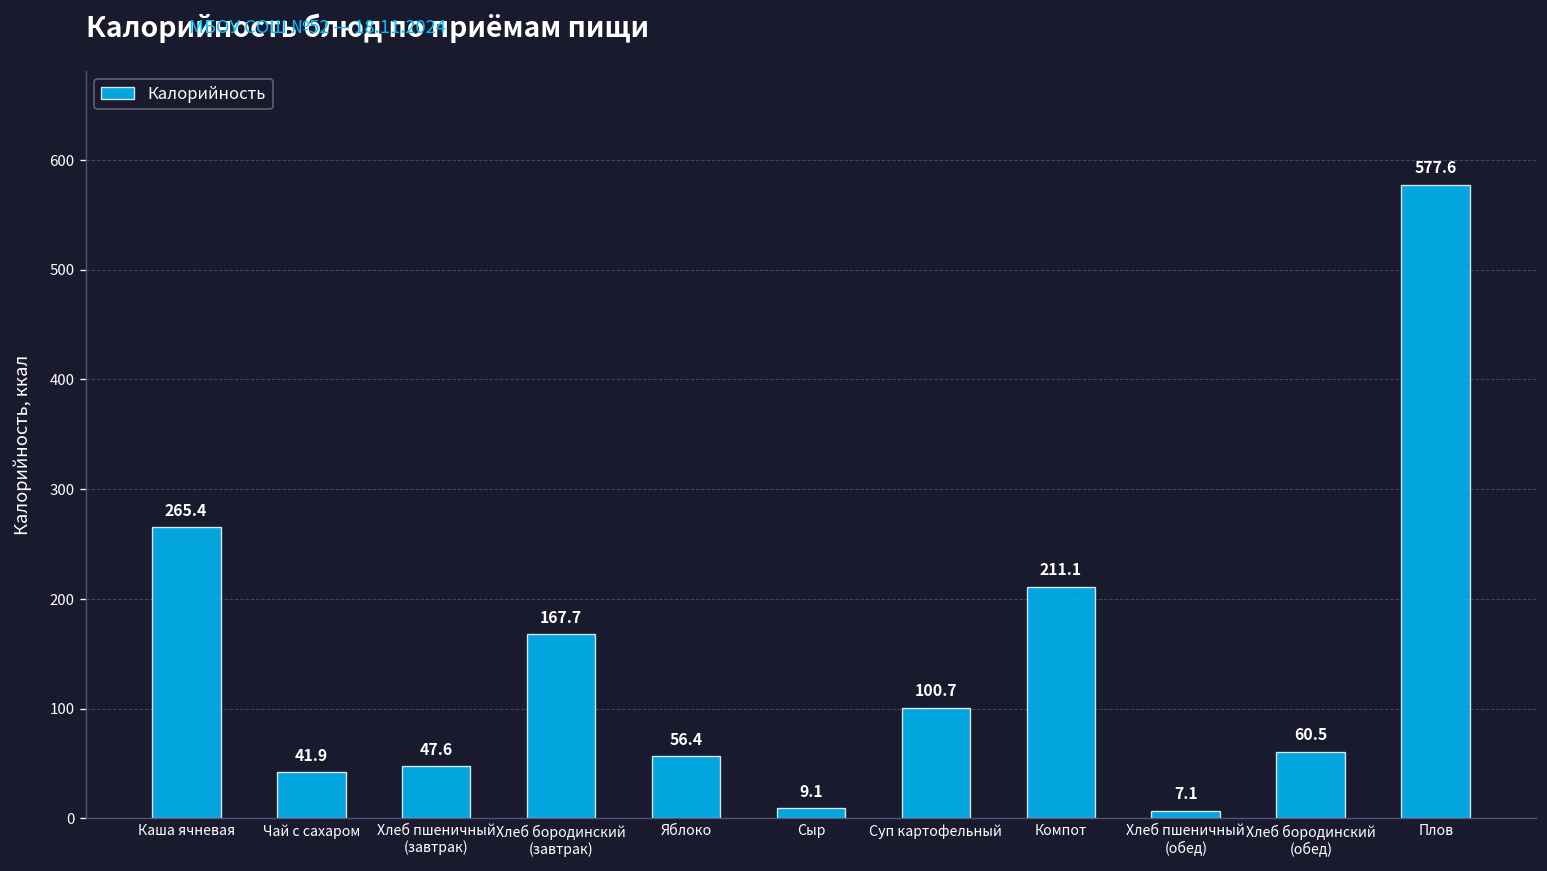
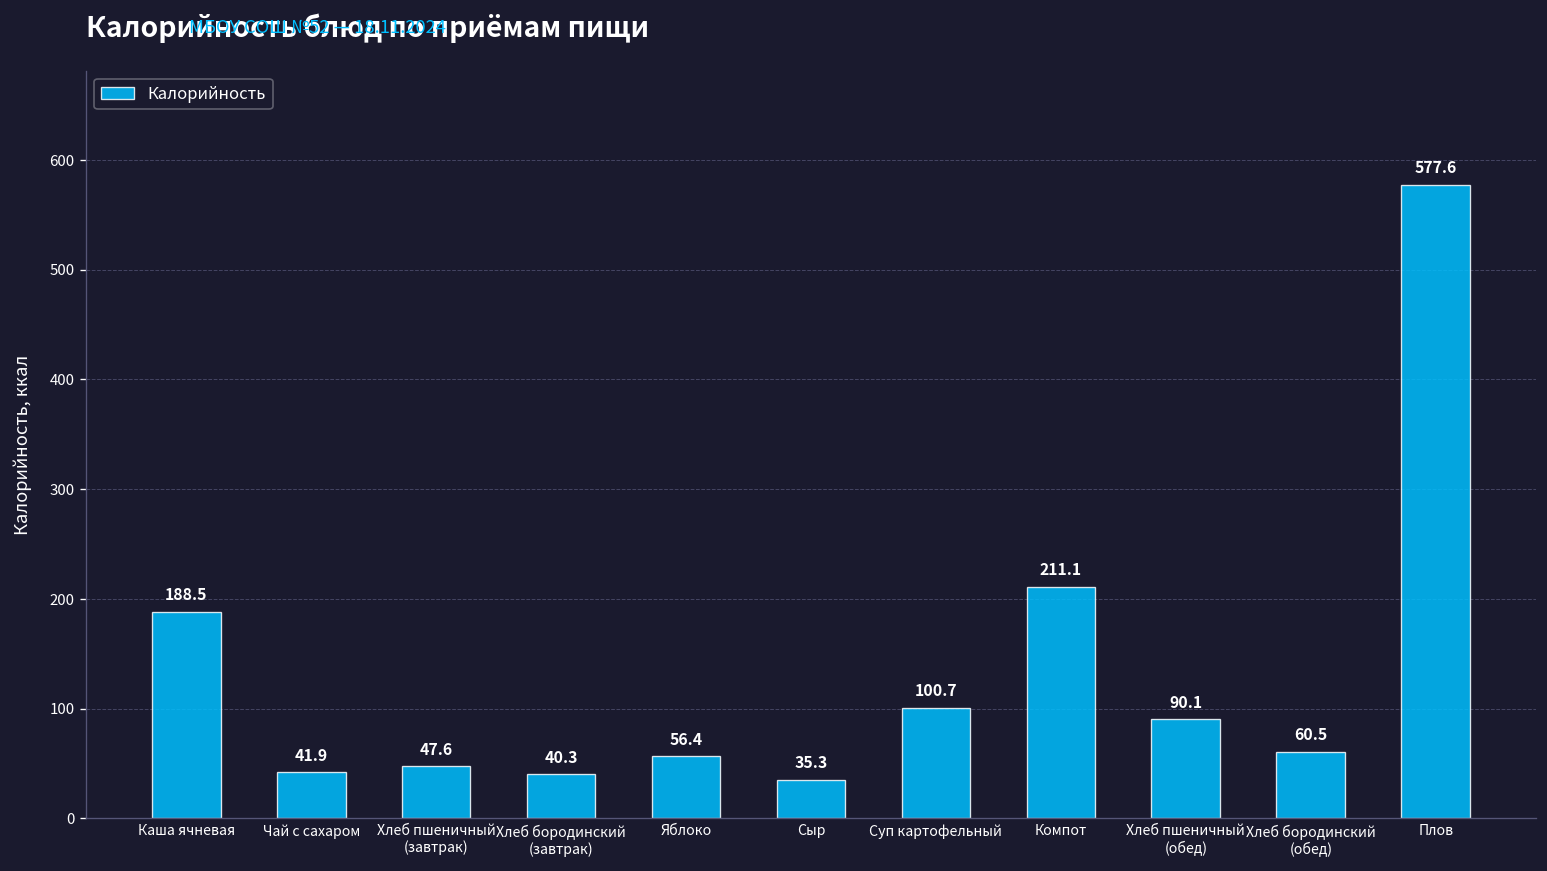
Каша ячневая: 265.4 -> 188.5
Хлеб бородинский (завтрак): 167.7 -> 40.3
Сыр: 9.1 -> 35.3
Хлеб пшеничный (обед): 7.1 -> 90.1
